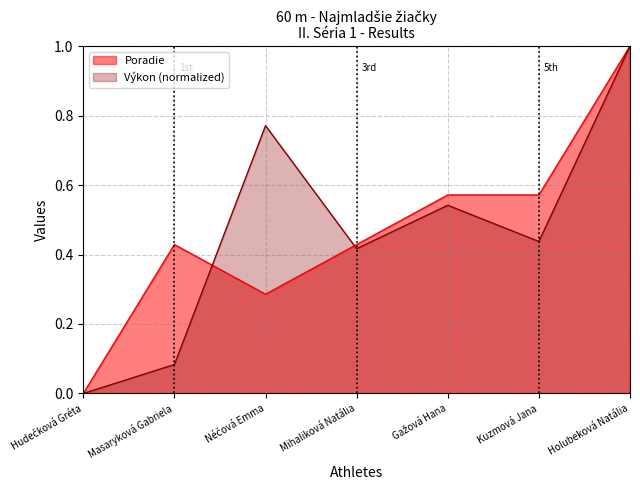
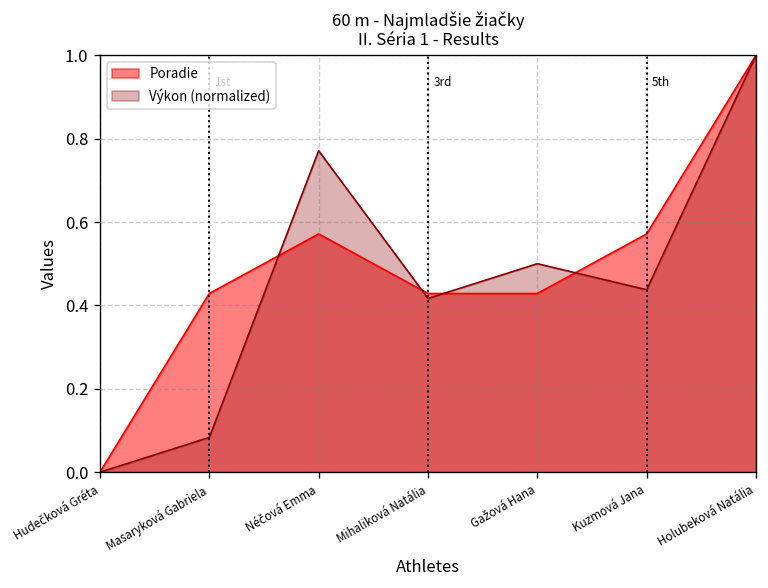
Poradie, Néčová Emma: 0.29 -> 0.57
Poradie, Gažová Hana: 0.57 -> 0.43
Výkon (normalized), Gažová Hana: 0.54 -> 0.50
